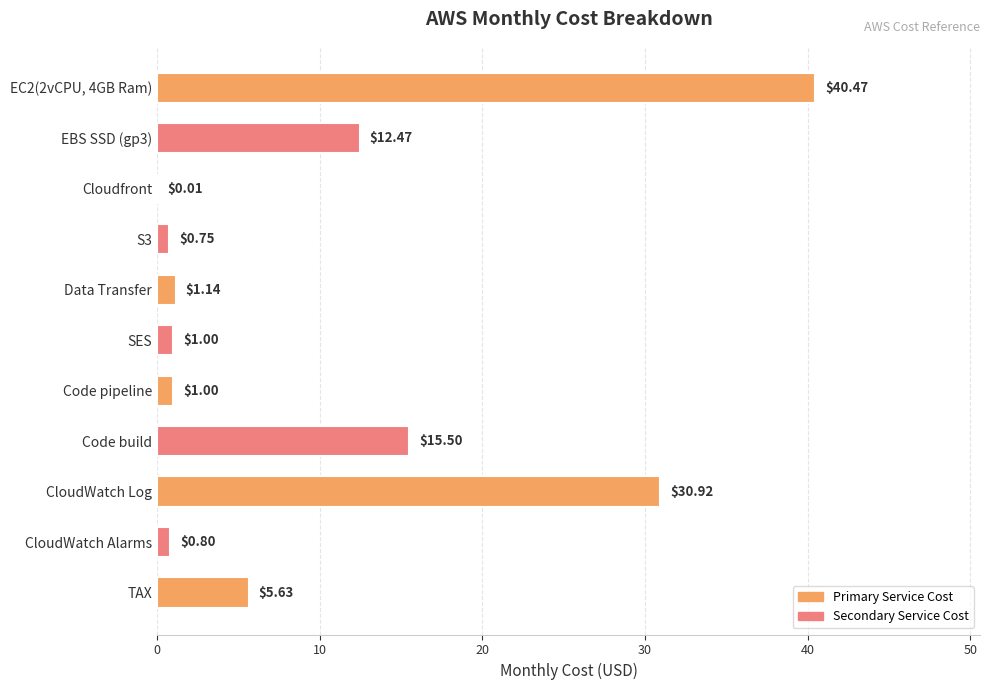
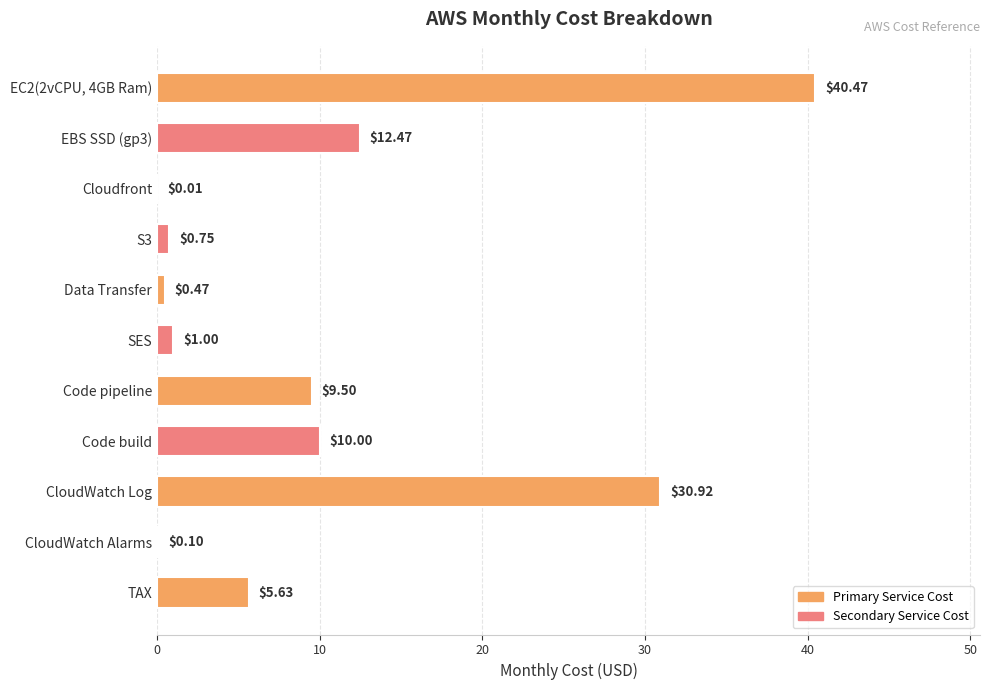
Data Transfer: $1.14 -> $0.47
Code pipeline: $1.00 -> $9.50
Code build: $15.50 -> $10.00
CloudWatch Alarms: $0.80 -> $0.10
